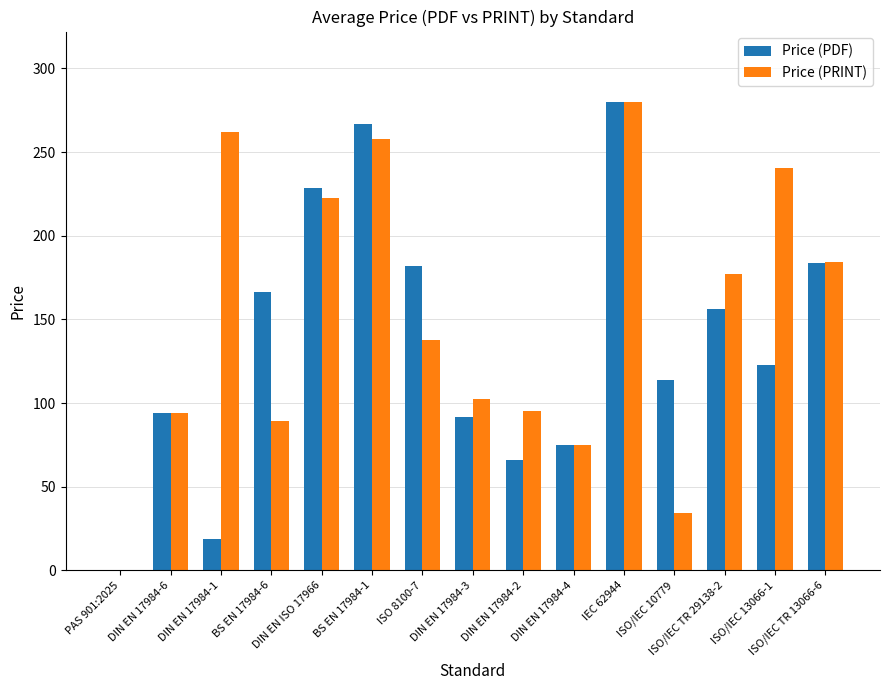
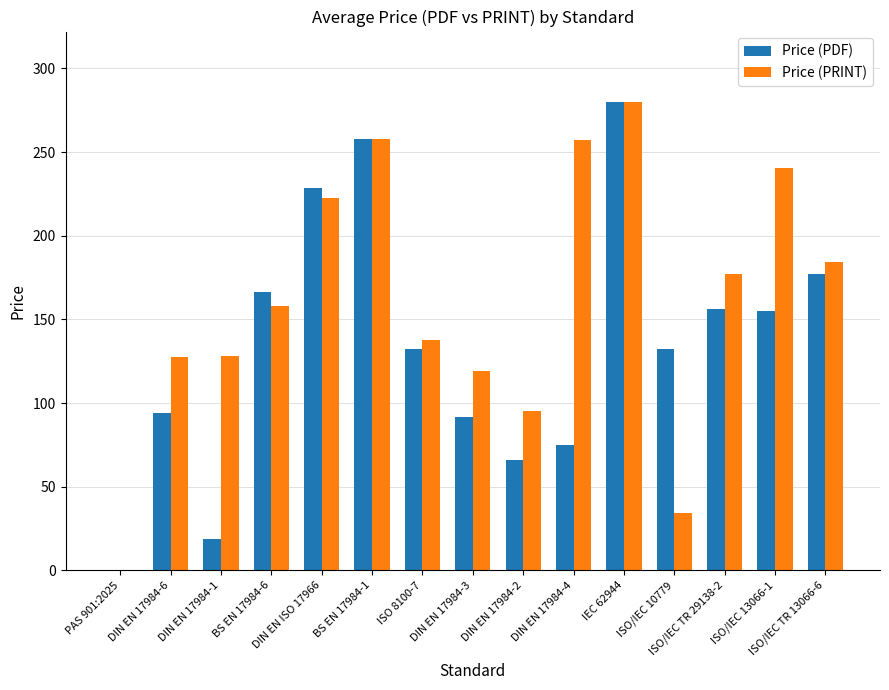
Price (PRINT), DIN EN 17984-6: 94 -> 128
Price (PRINT), DIN EN 17984-1: 262 -> 128
Price (PRINT), BS EN 17984-6: 89 -> 158
Price (PDF), BS EN 17984-1: 267 -> 258
Price (PDF), ISO 8100-7: 182 -> 132
Price (PRINT), DIN EN 17984-3: 102 -> 119
Price (PRINT), DIN EN 17984-4: 75 -> 257
Price (PDF), ISO/IEC 10779: 114 -> 132
Price (PDF), ISO/IEC 13066-1: 123 -> 155
Price (PDF), ISO/IEC TR 13066-6: 184 -> 177
